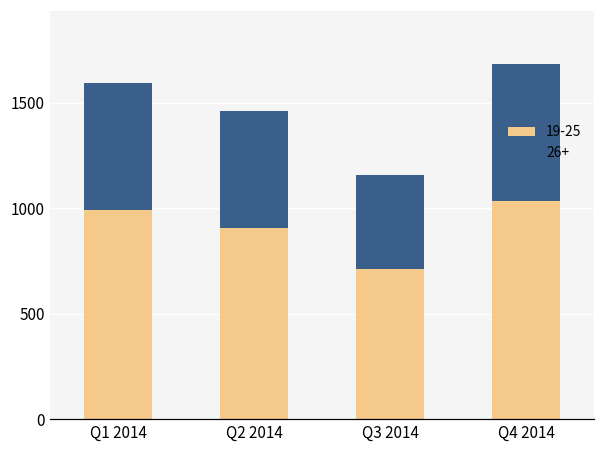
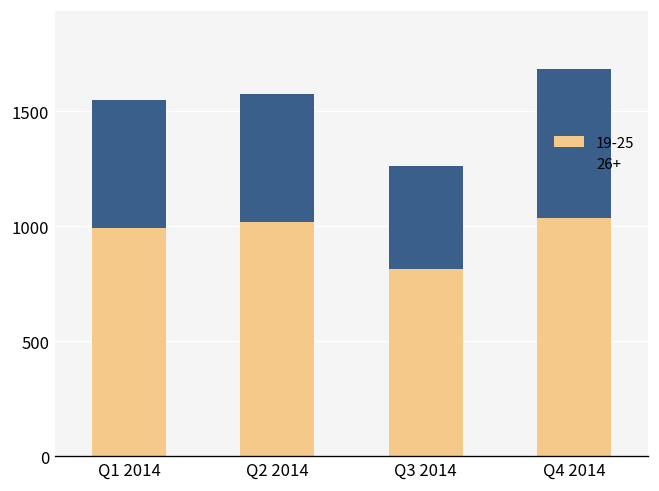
26+, Q1 2014: 600 -> 560
19-25, Q2 2014: 900 -> 1020
19-25, Q3 2014: 710 -> 810
